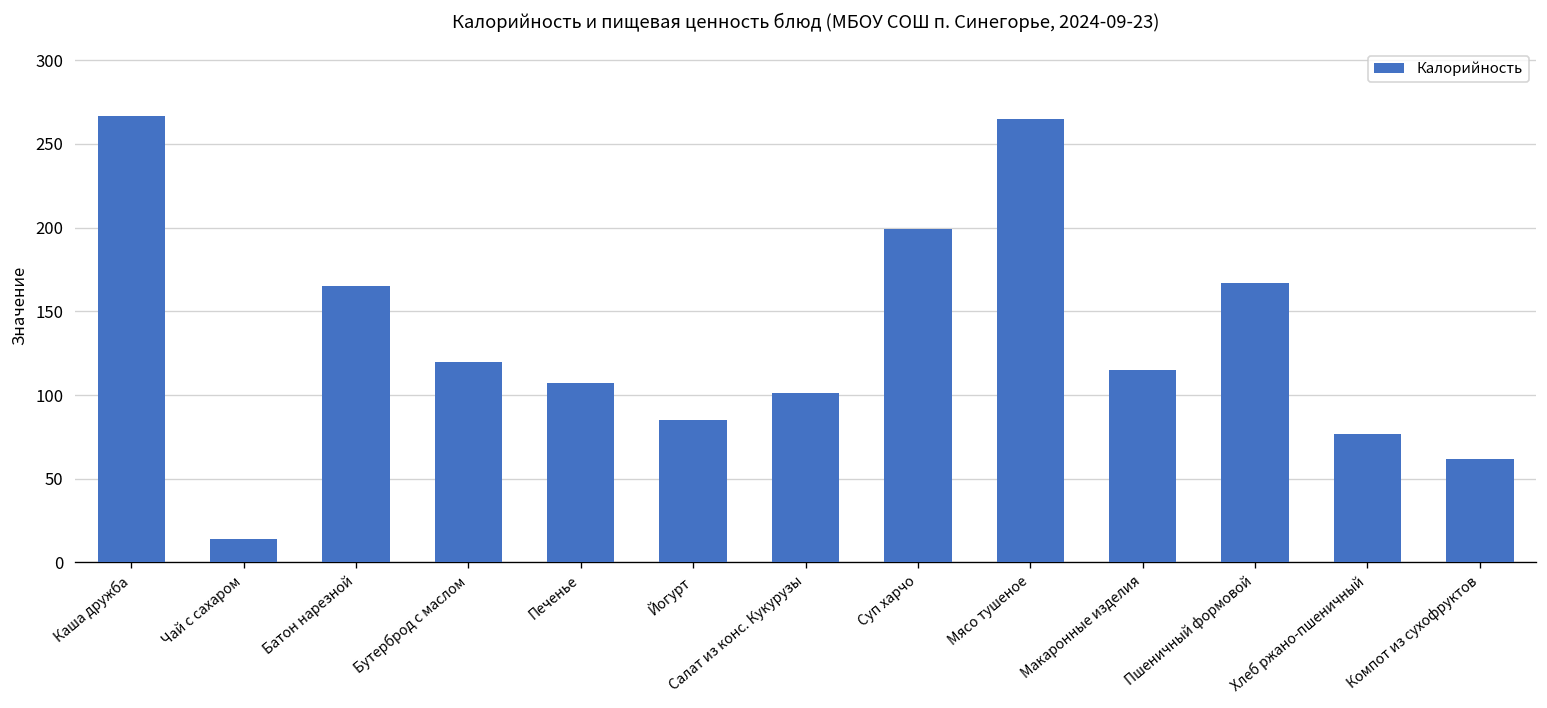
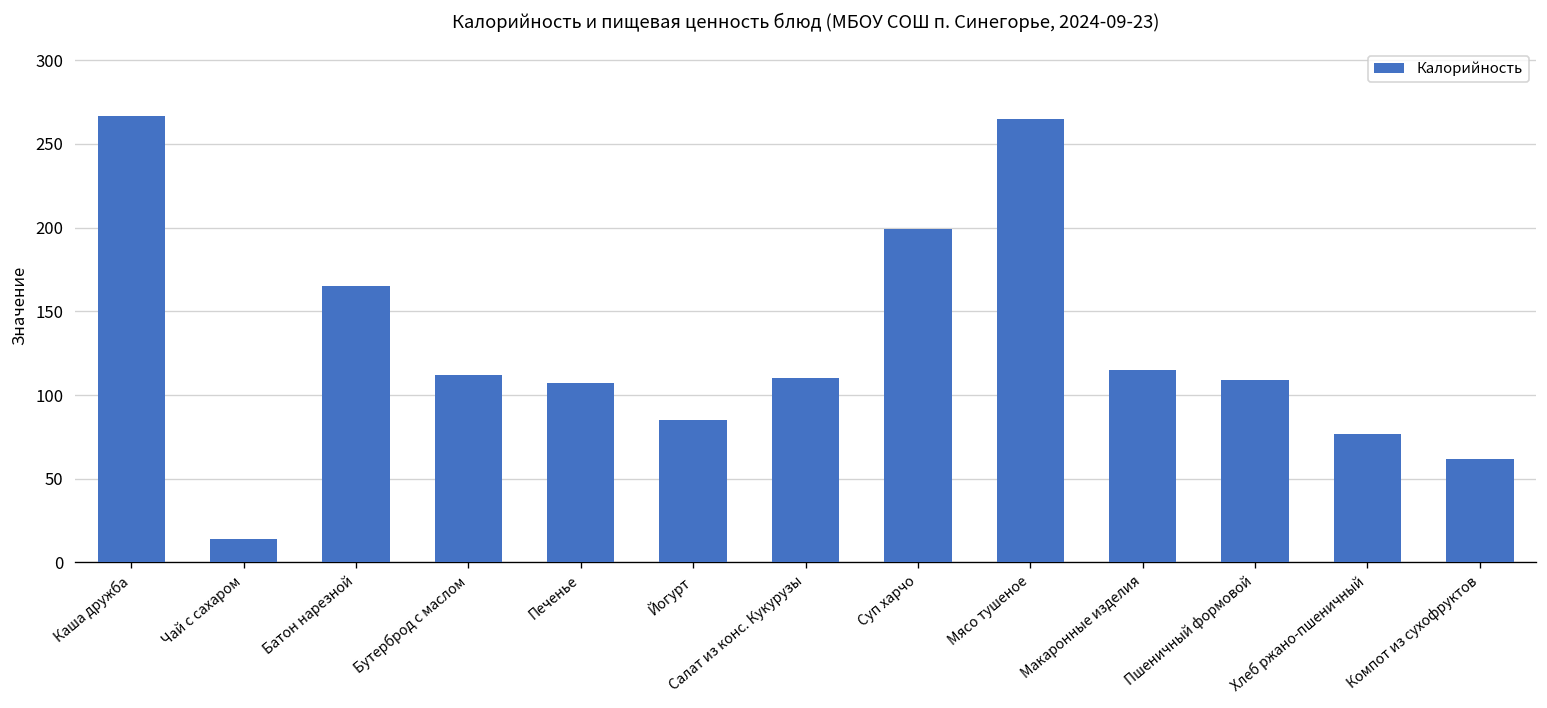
Бутерброд с маслом: 120 -> 112
Салат из конс. Кукурузы: 101 -> 110
Пшеничный формовой: 167 -> 109
